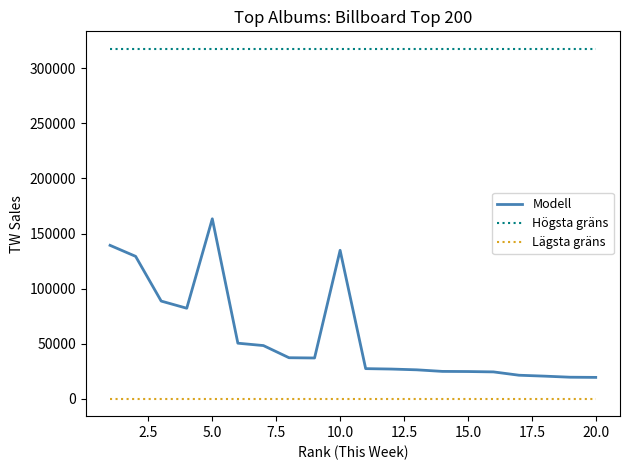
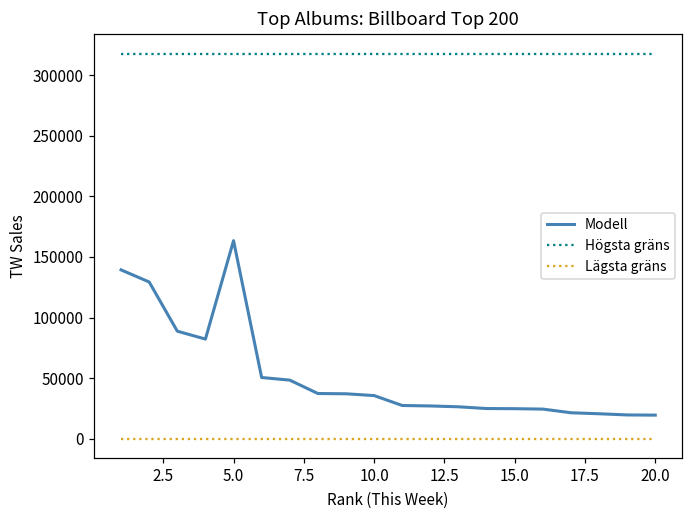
Modell, 10.0: 135000 -> 36000
